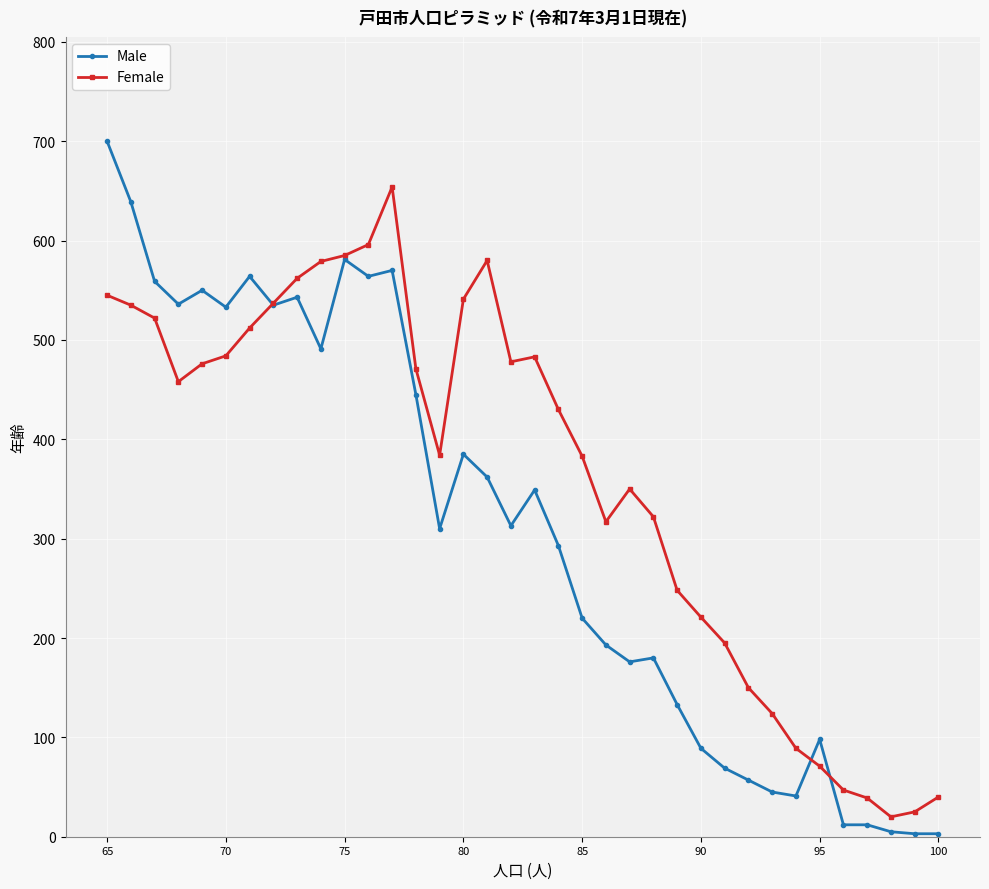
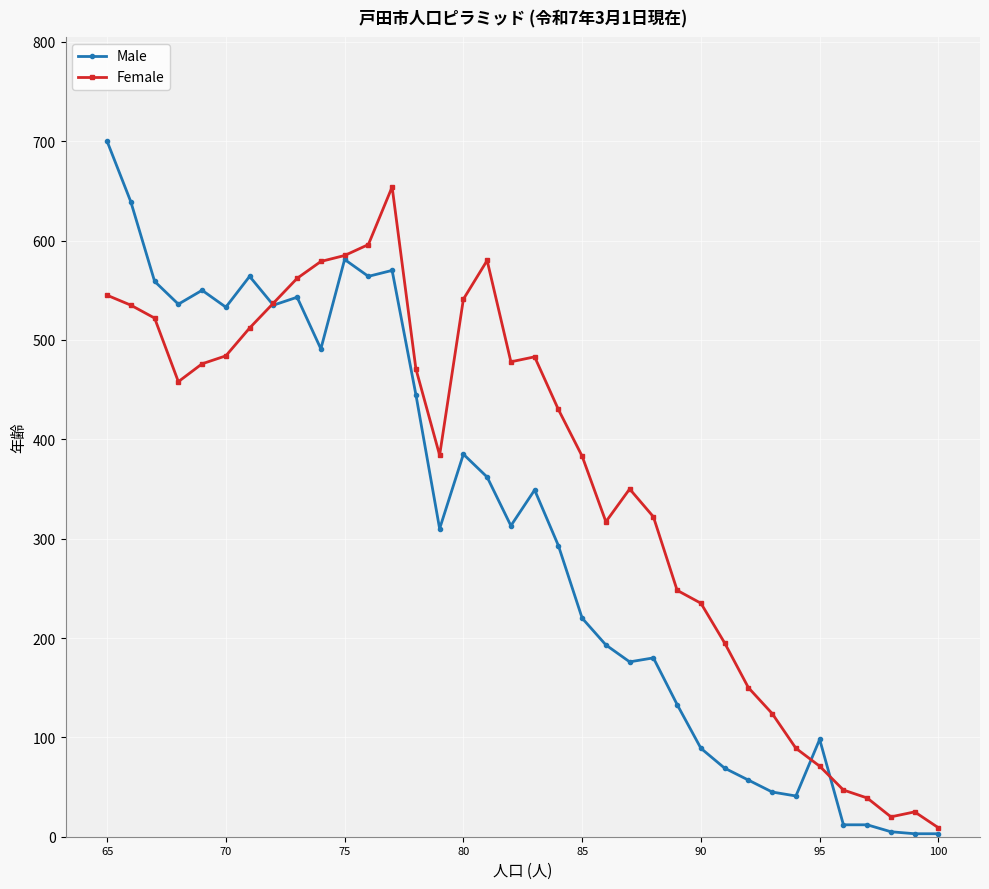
Female, 90: 220 -> 240
Female, 100: 40 -> 10
